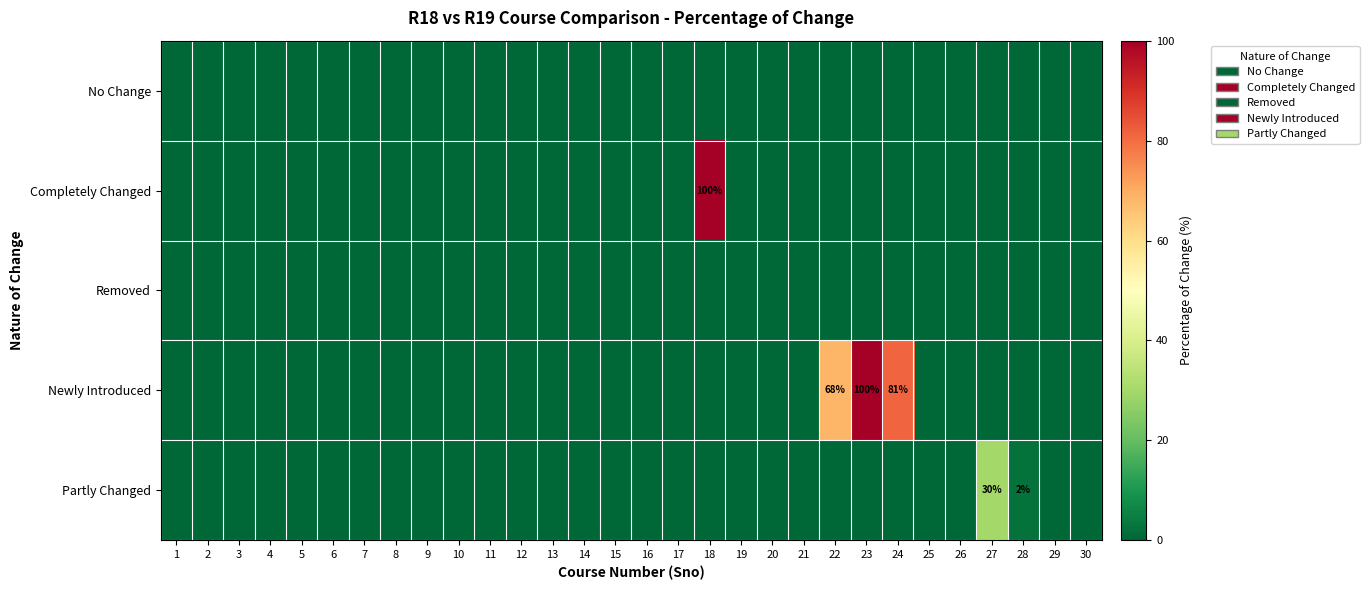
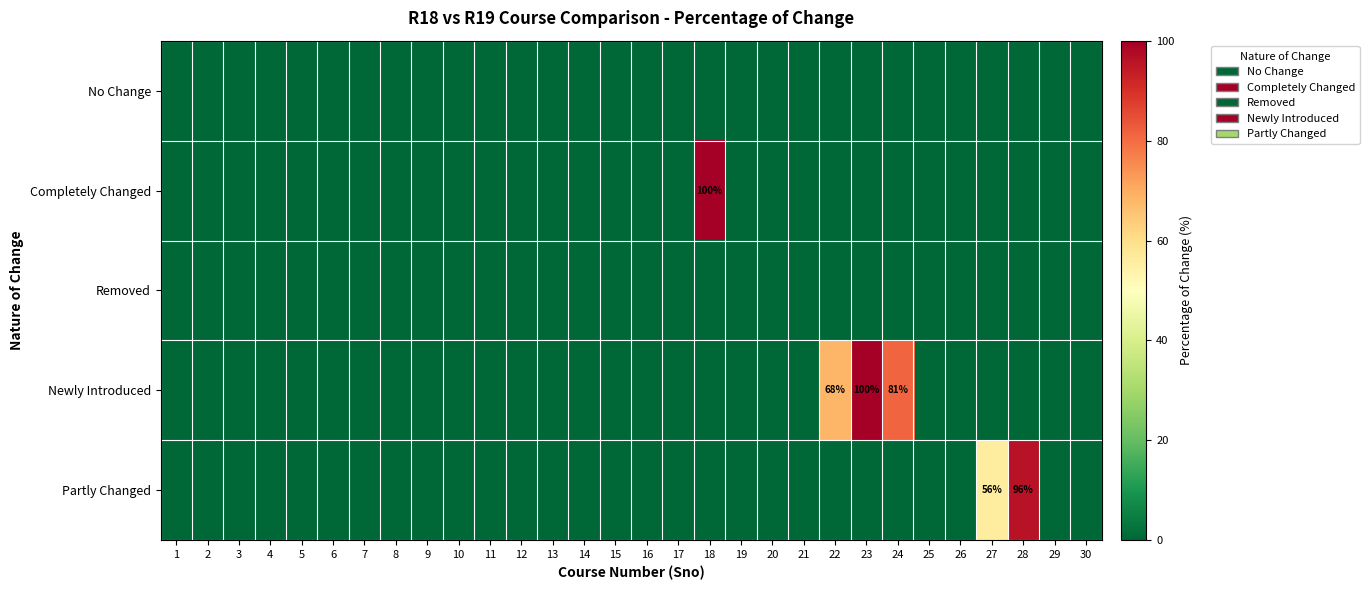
Partly Changed, 27: 30% -> 56%
Partly Changed, 28: 2% -> 96%
